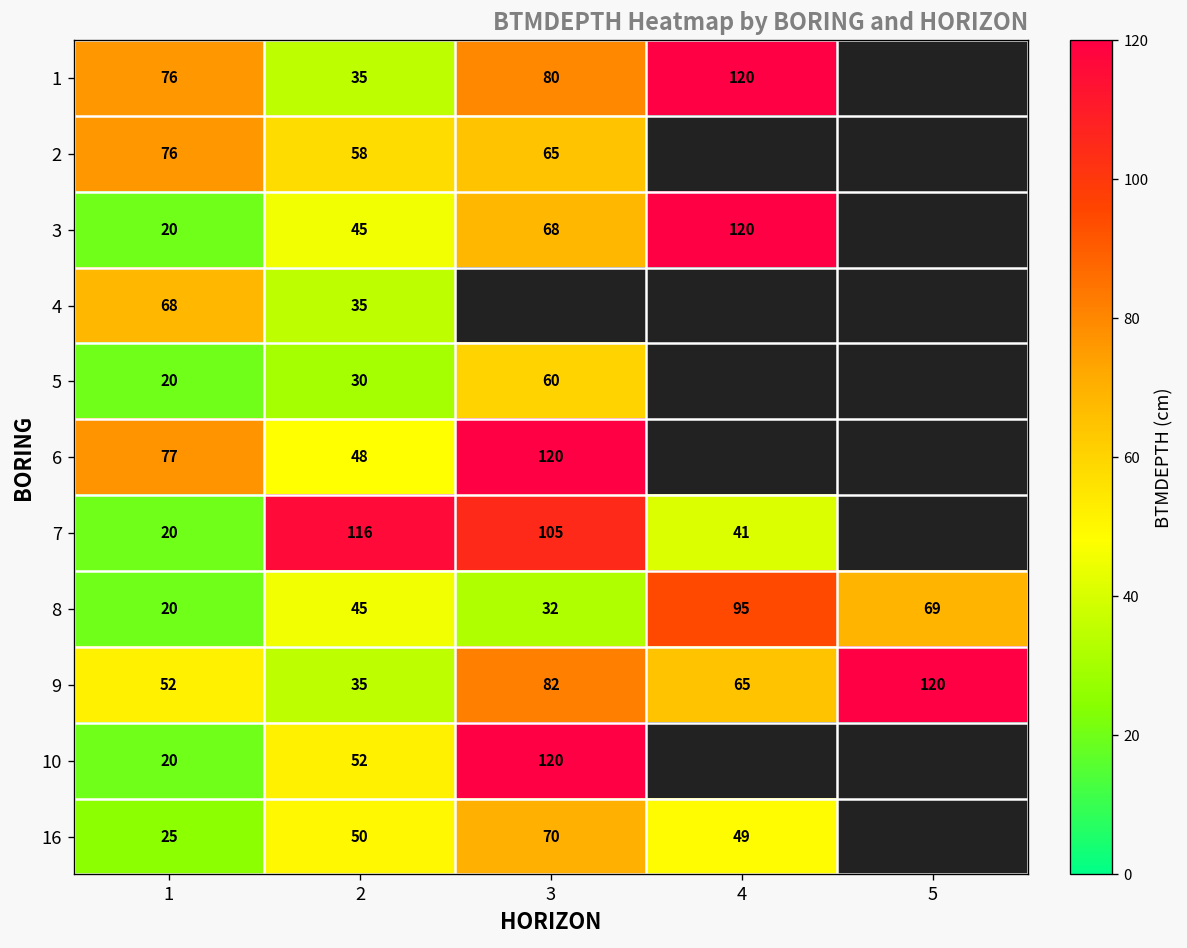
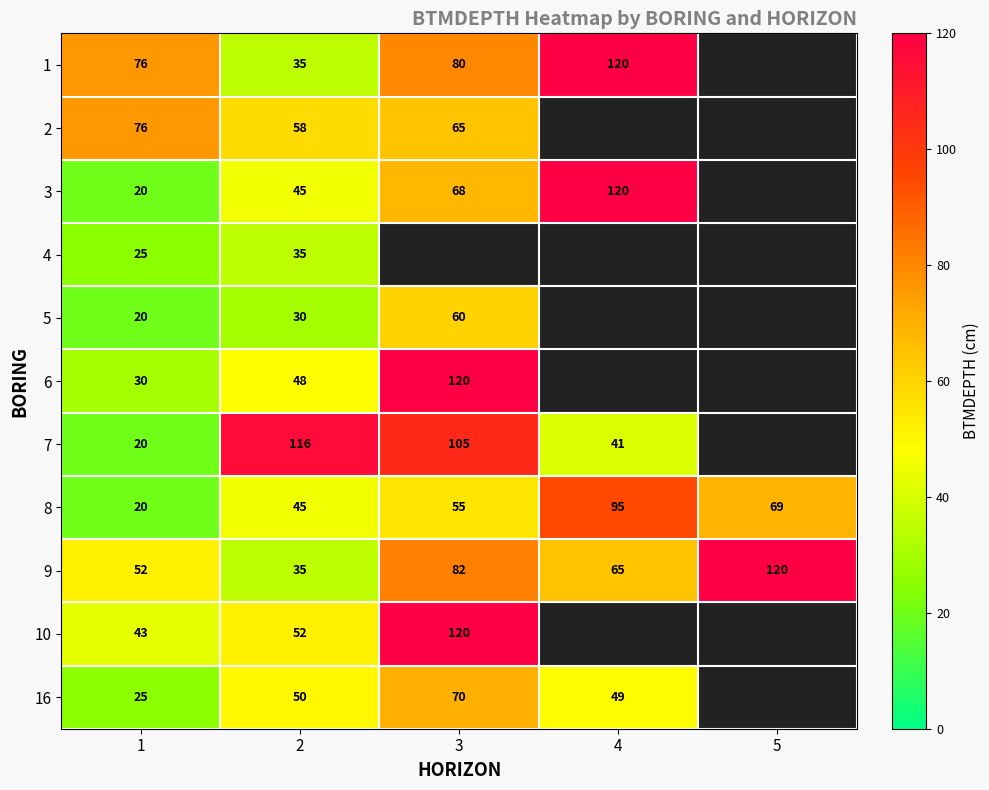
4, 1: 68 -> 25
6, 1: 77 -> 30
8, 3: 32 -> 55
10, 1: 20 -> 43
